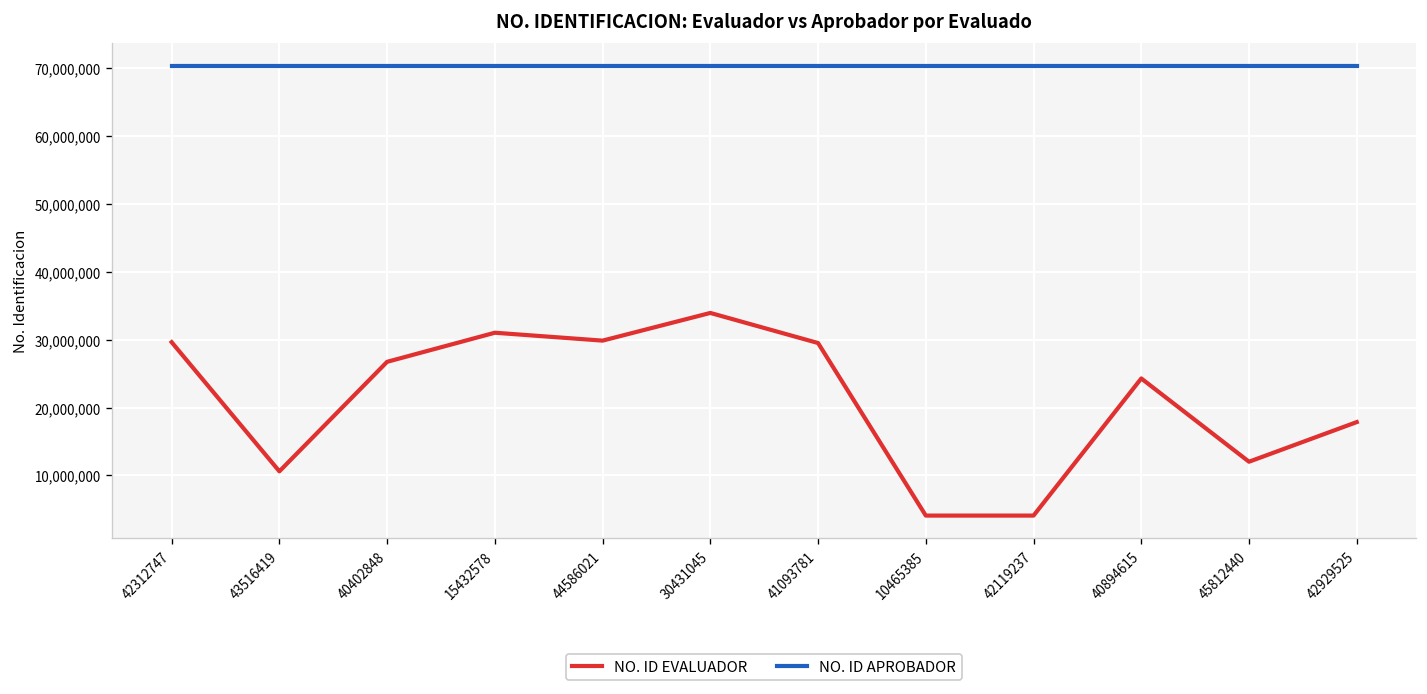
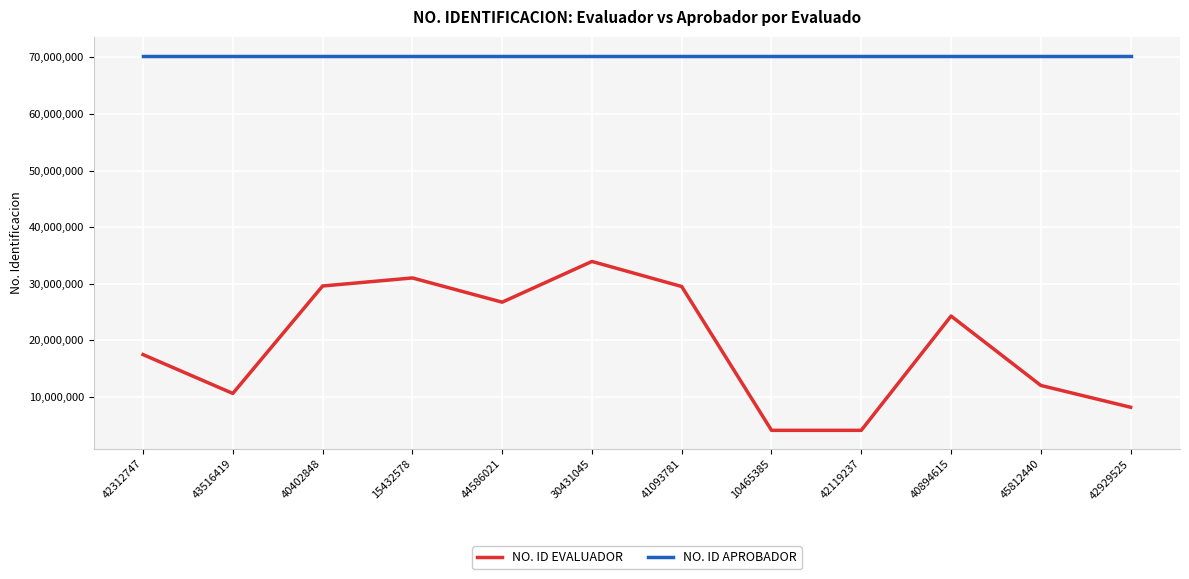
NO. ID EVALUADOR, 42312747: 30,000,000 -> 17,000,000
NO. ID EVALUADOR, 40402848: 27,000,000 -> 30,000,000
NO. ID EVALUADOR, 44586021: 30,000,000 -> 27,000,000
NO. ID EVALUADOR, 42929525: 18,000,000 -> 8,000,000
